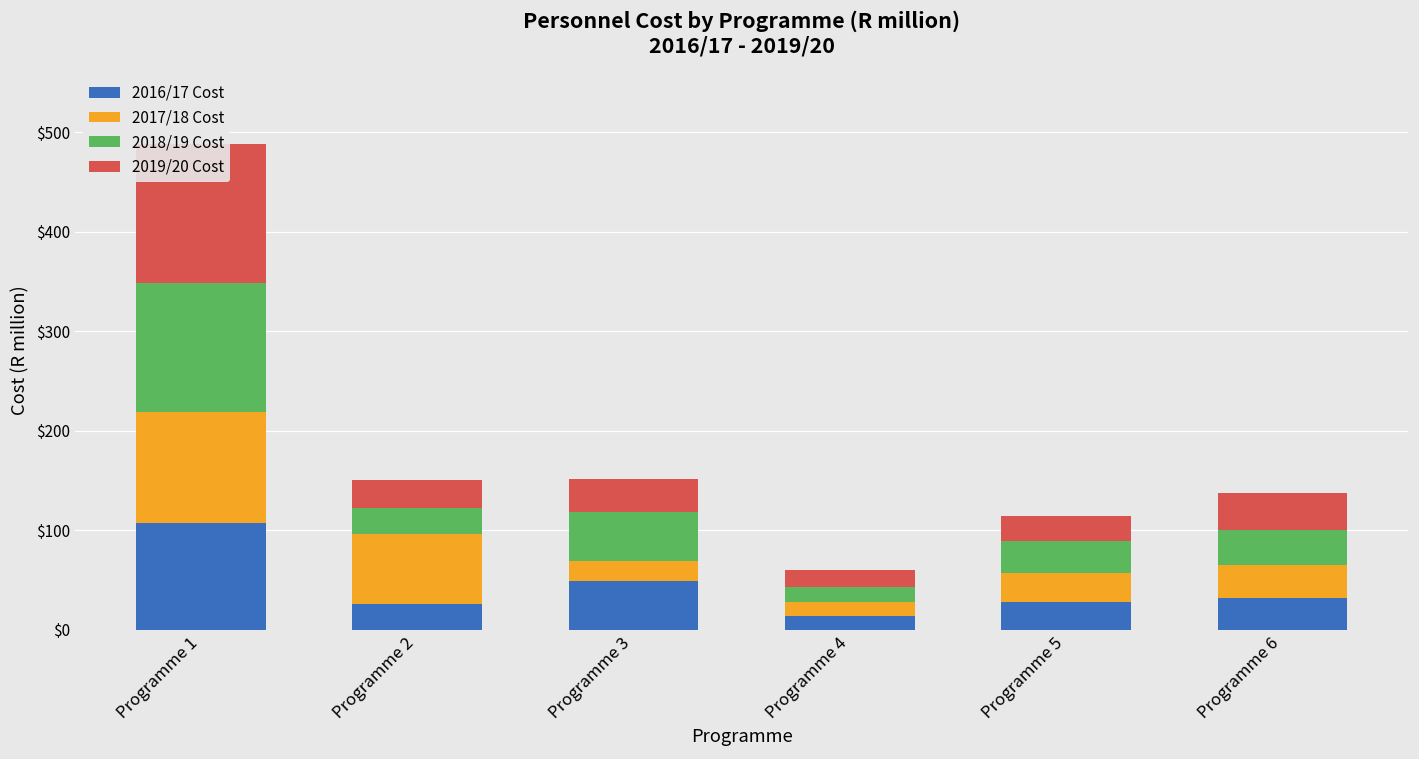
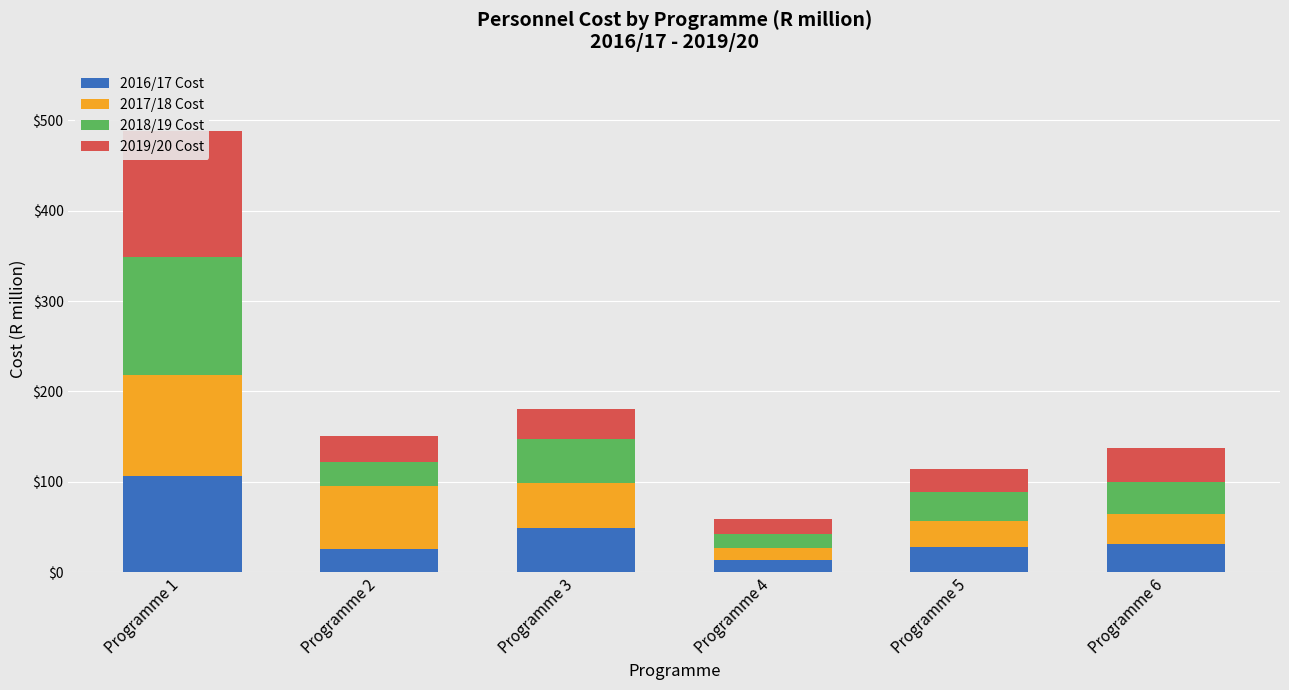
2017/18 Cost, Programme 3: $20 -> $50
